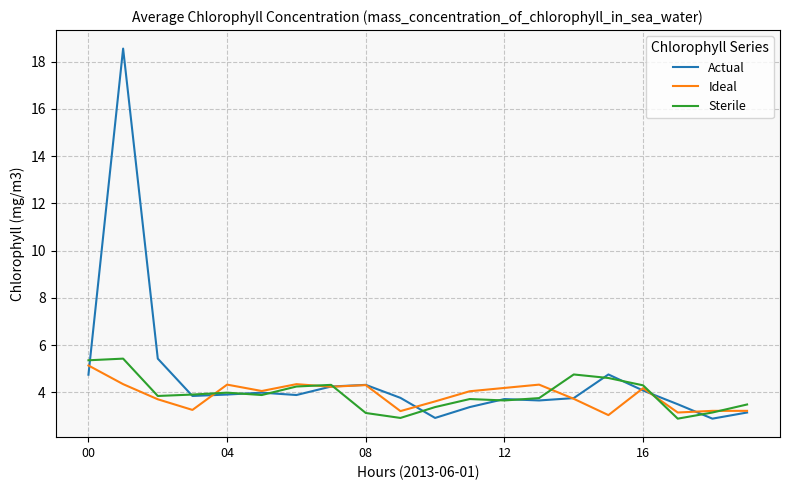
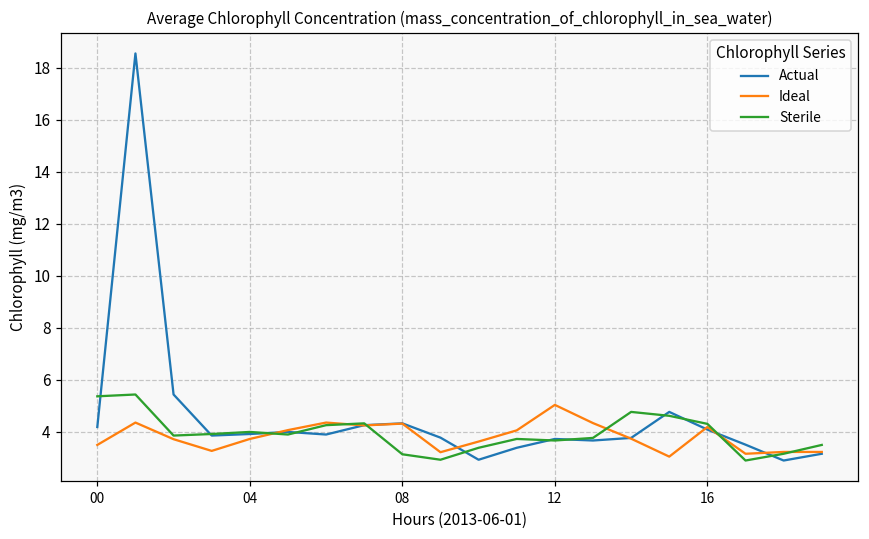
Actual, 00: 4.8 -> 4.2
Ideal, 00: 5.1 -> 3.5
Ideal, 04: 4.3 -> 3.7
Ideal, 12: 4.2 -> 5.0
